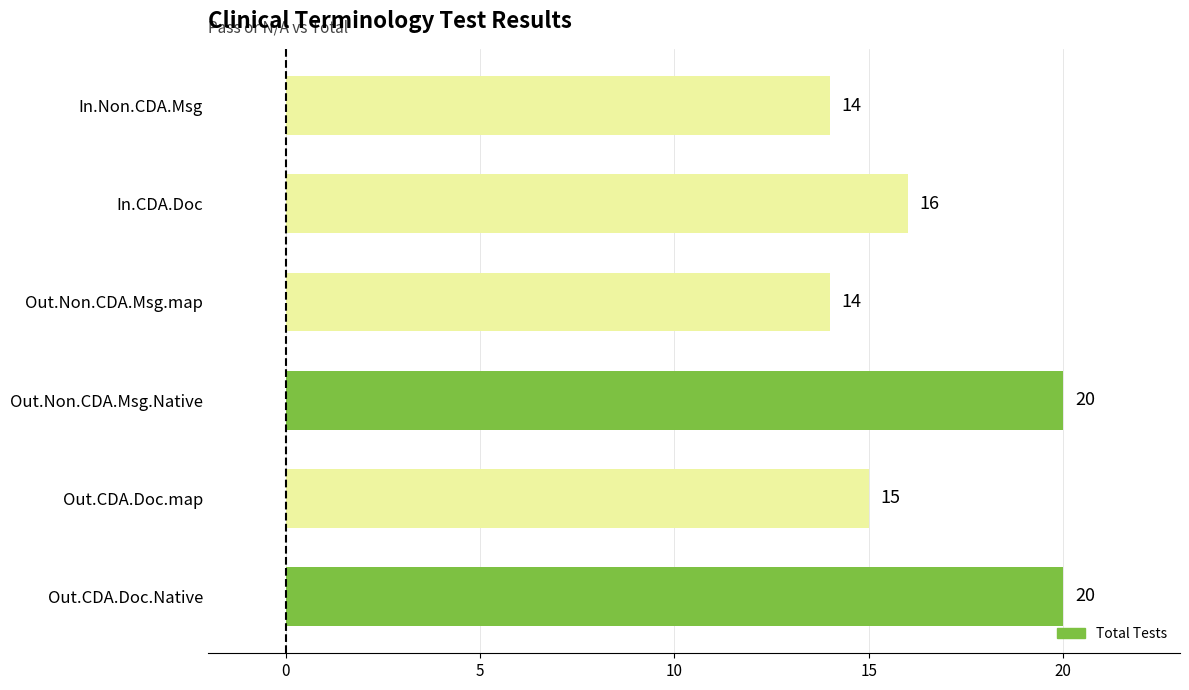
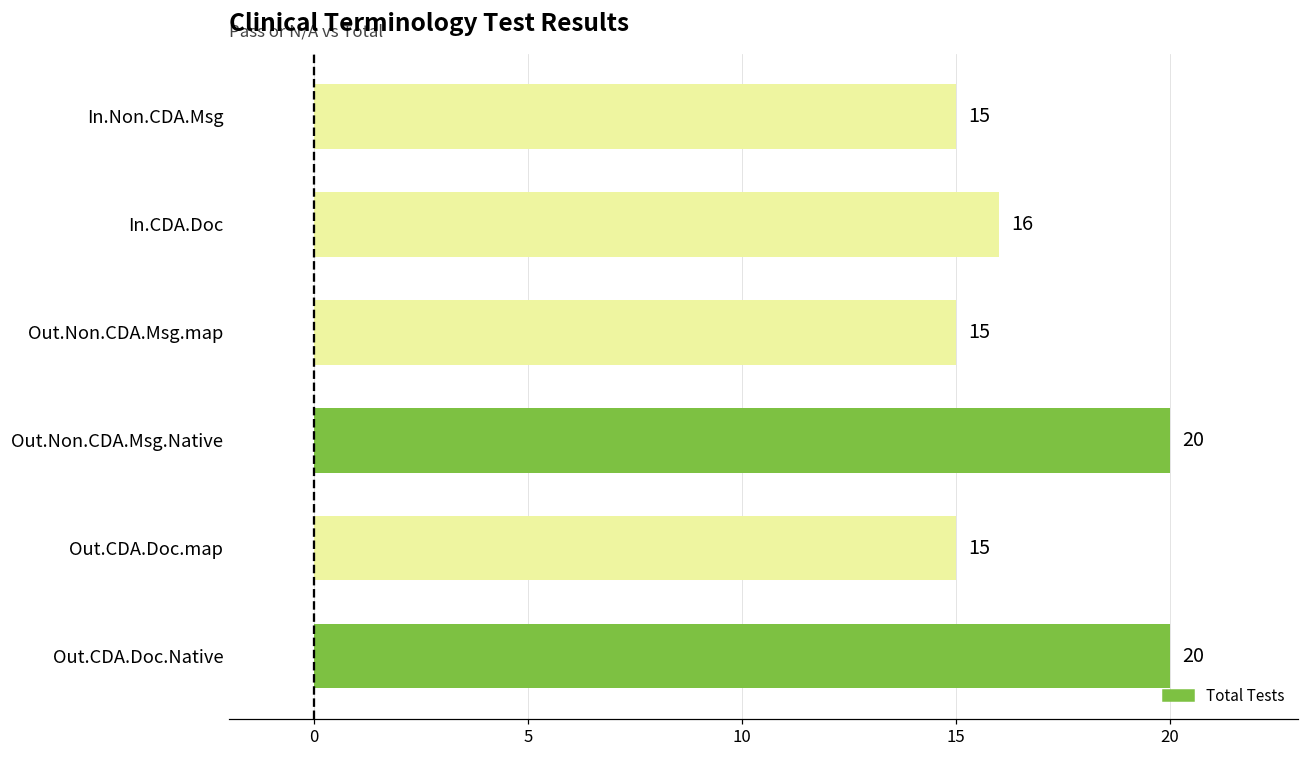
In.Non.CDA.Msg: 14 -> 15
Out.Non.CDA.Msg.map: 14 -> 15
